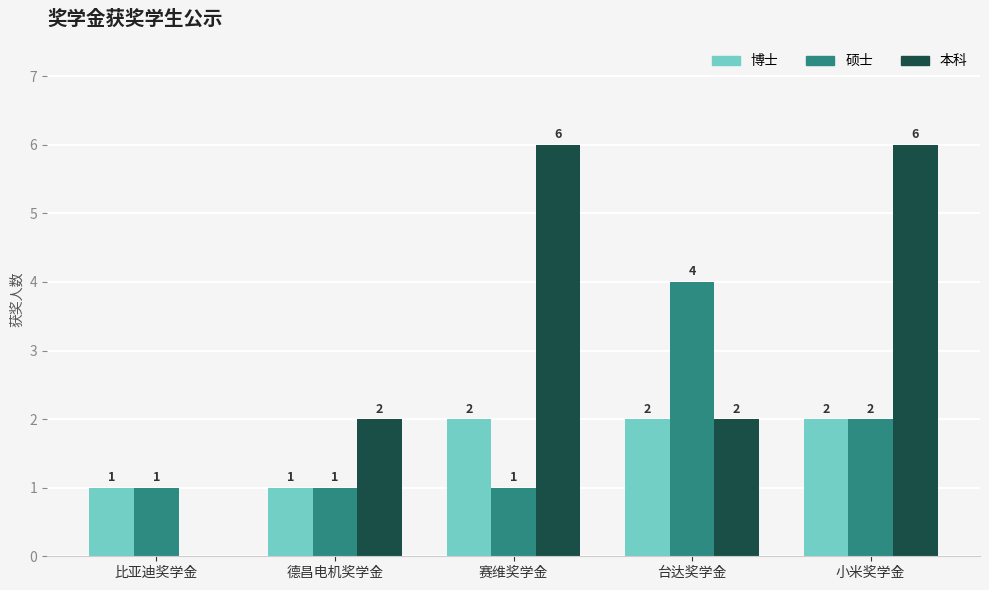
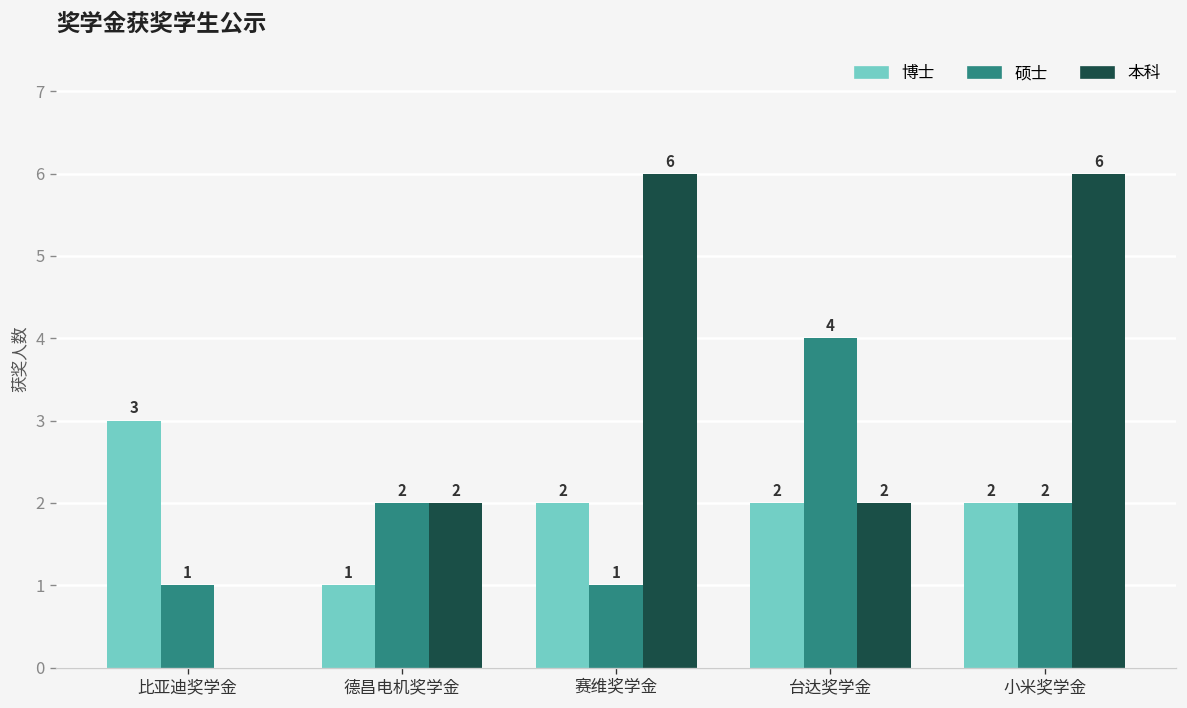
博士, 比亚迪奖学金: 1 -> 3
硕士, 德昌电机奖学金: 1 -> 2
